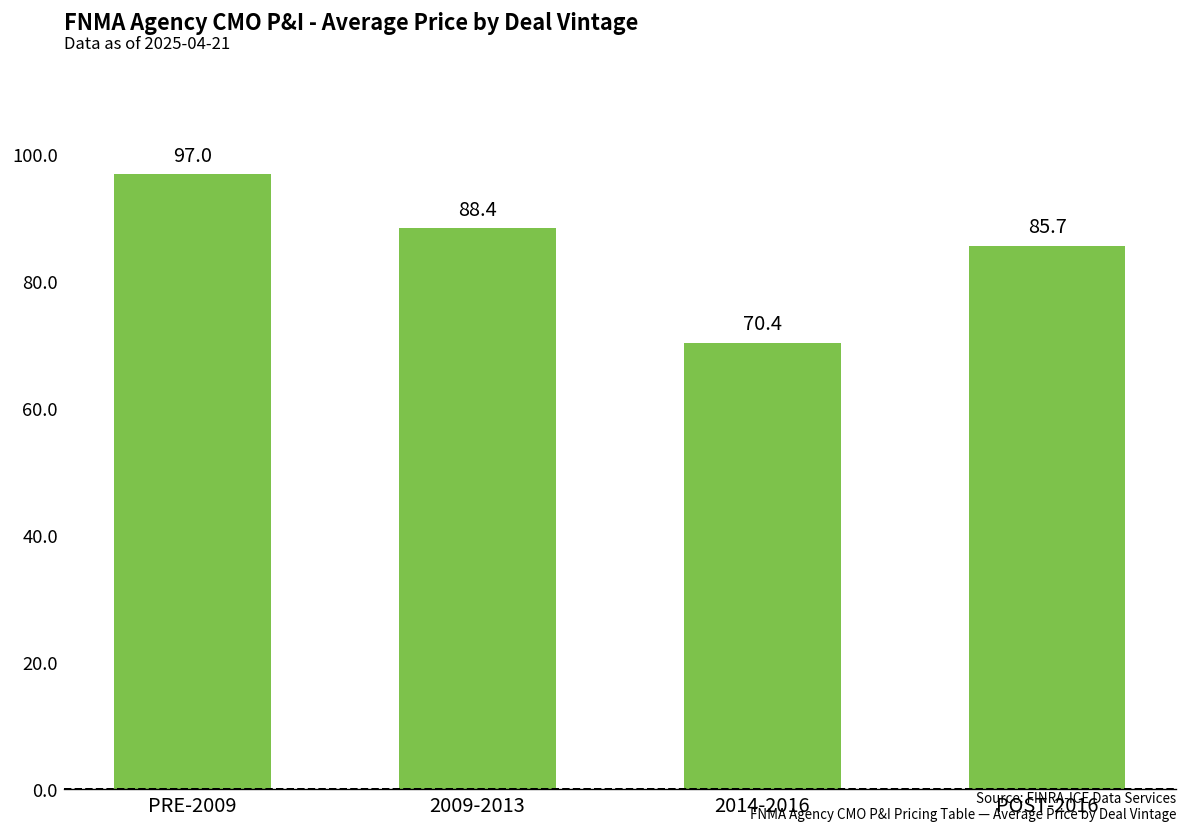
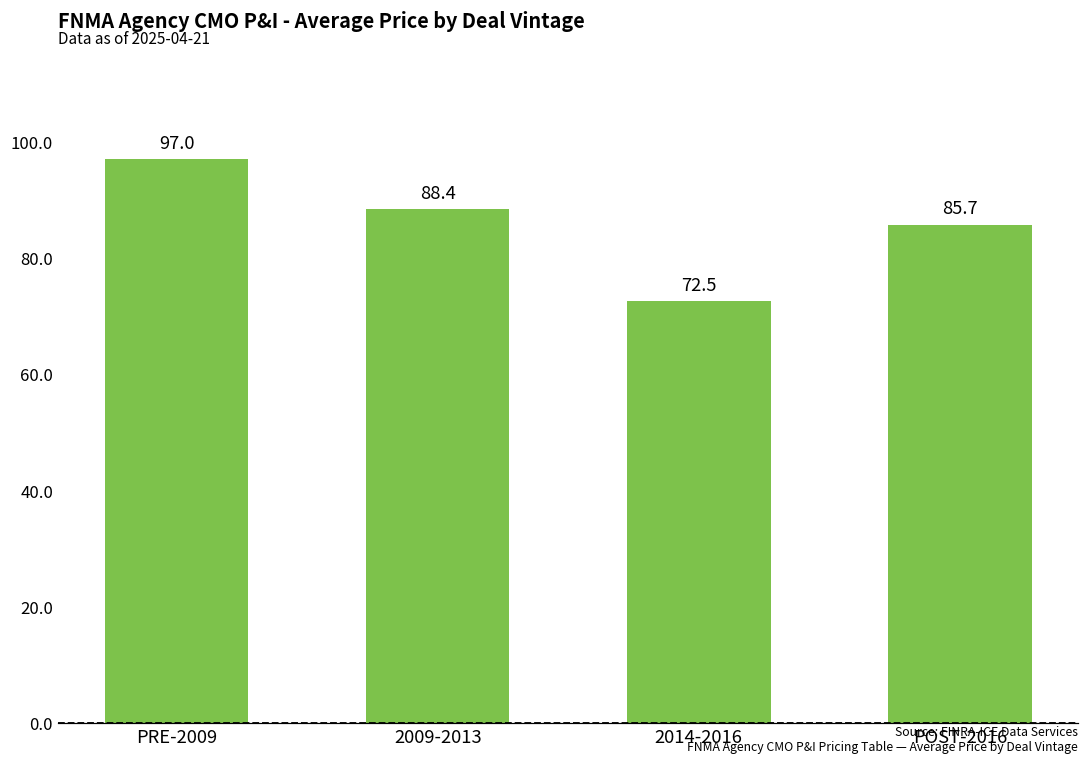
2014-2016: 70.4 -> 72.5
